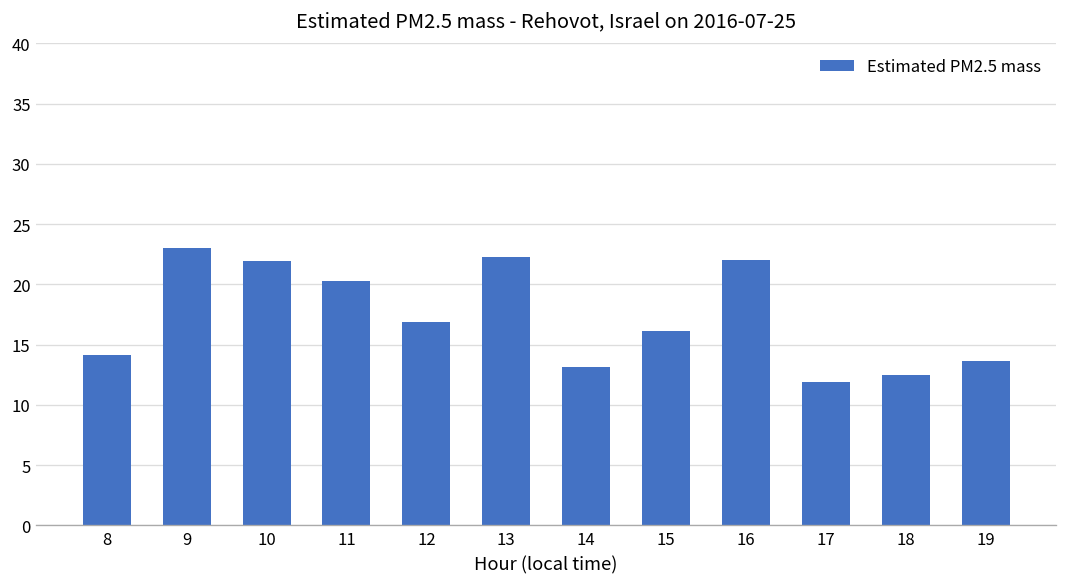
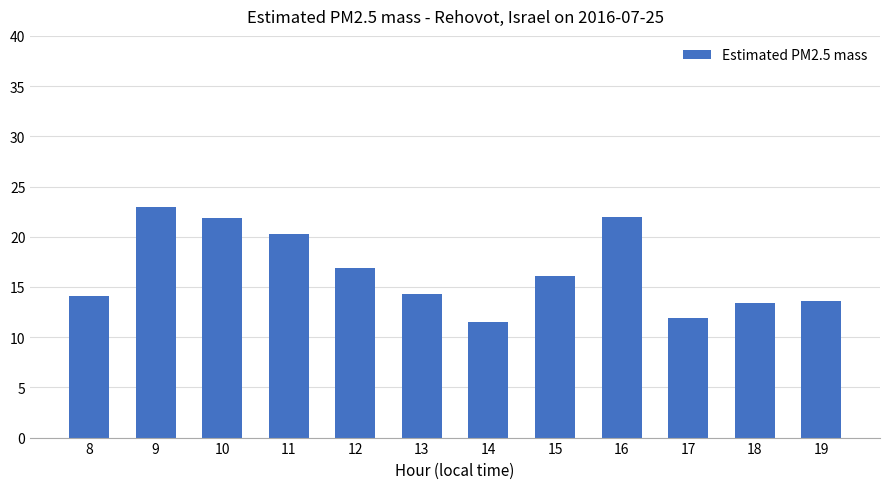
13: 22.3 -> 14.3
14: 13.1 -> 11.5
18: 12.5 -> 13.4
